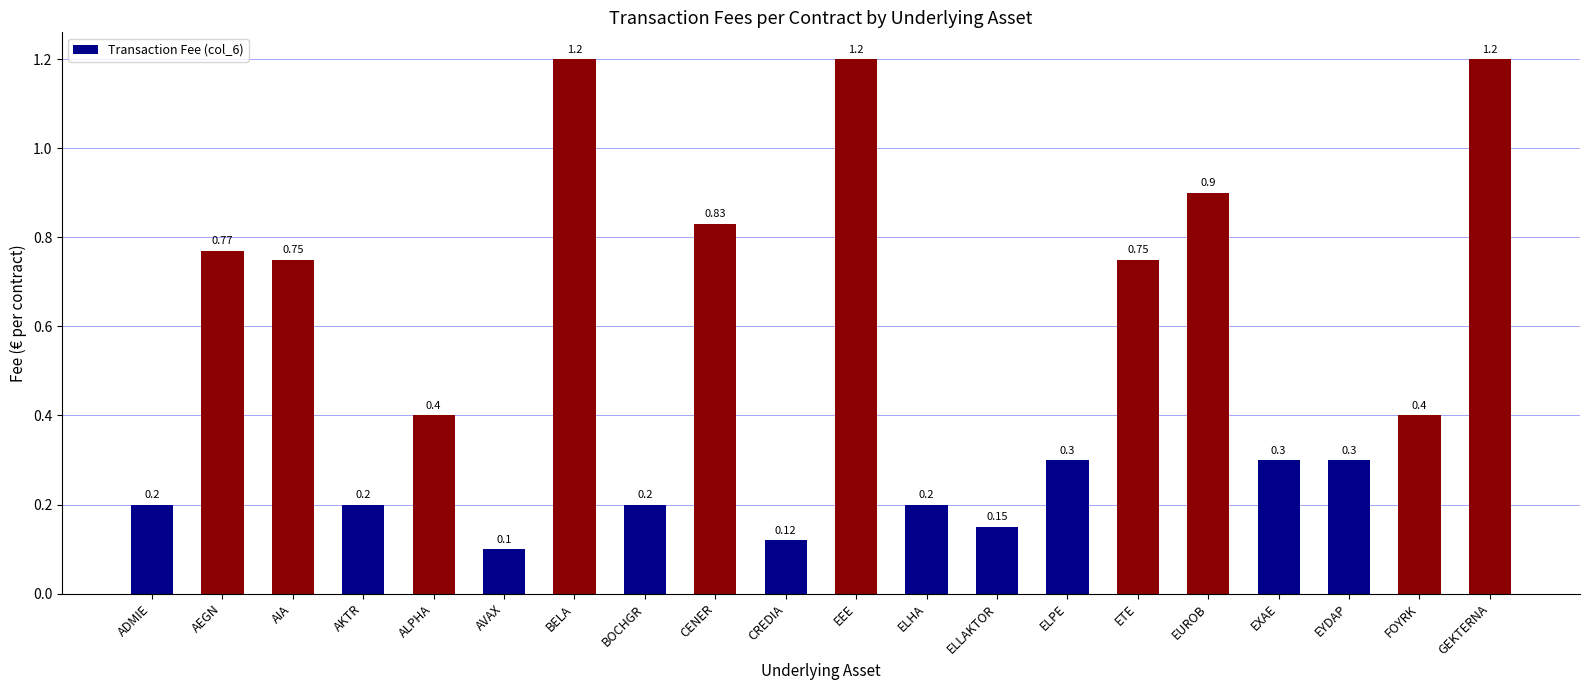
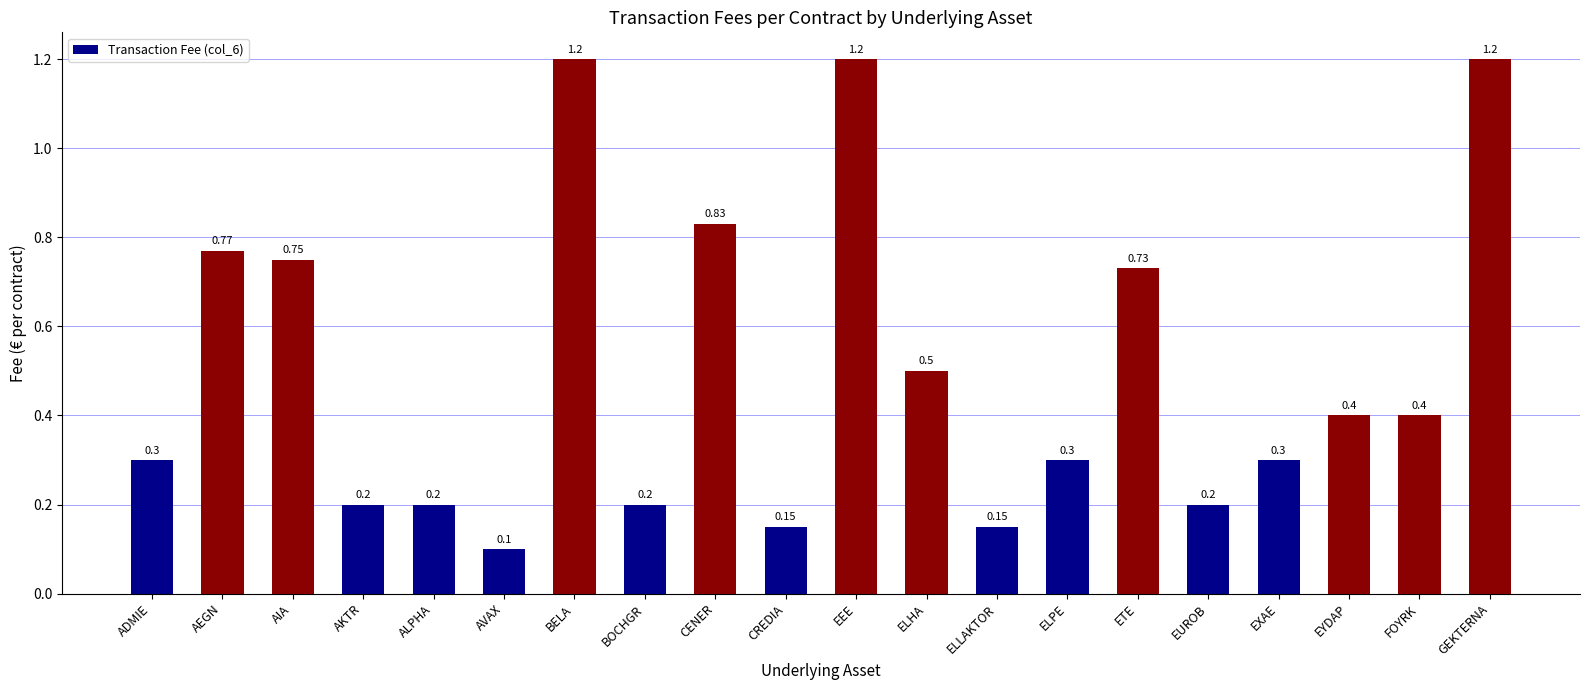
ADMIE: 0.2 -> 0.3
ALPHA: 0.4 -> 0.2
CREDIA: 0.12 -> 0.15
ELHA: 0.2 -> 0.5
ETE: 0.75 -> 0.73
EUROB: 0.9 -> 0.2
EYDAP: 0.3 -> 0.4
